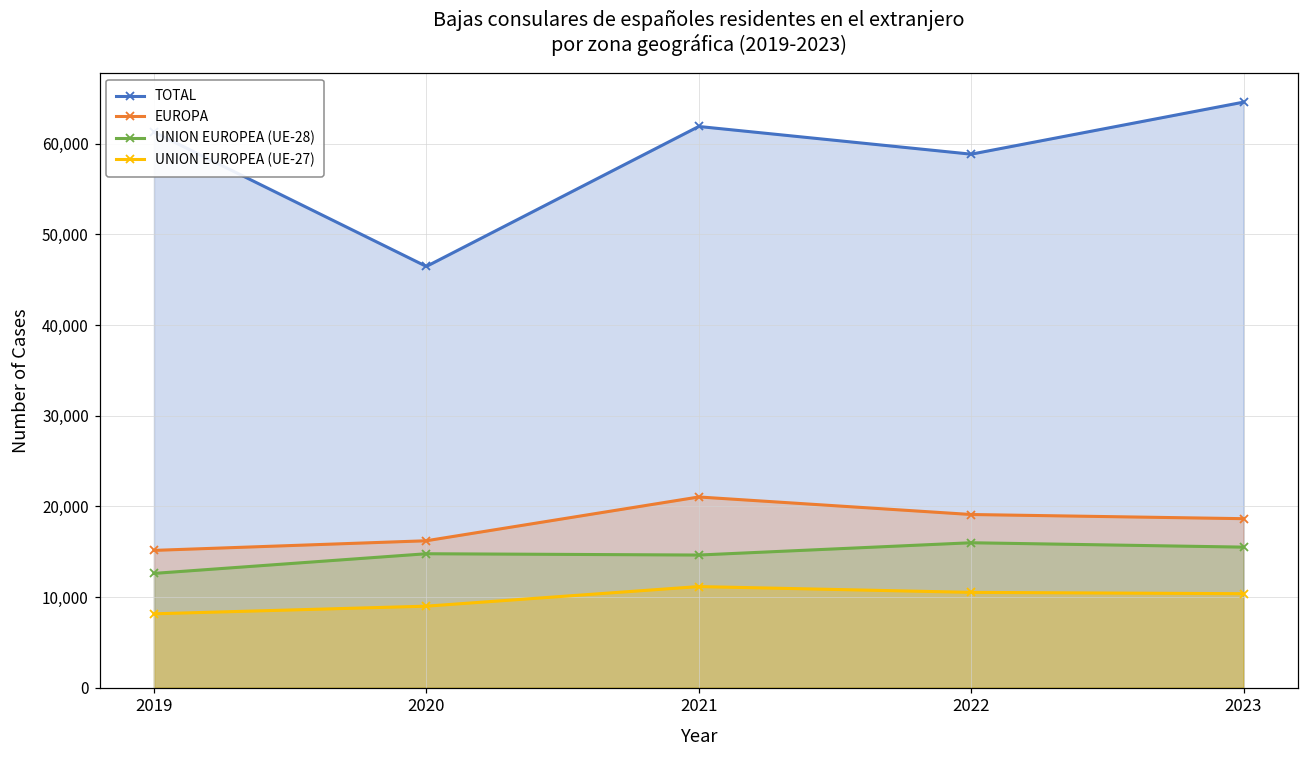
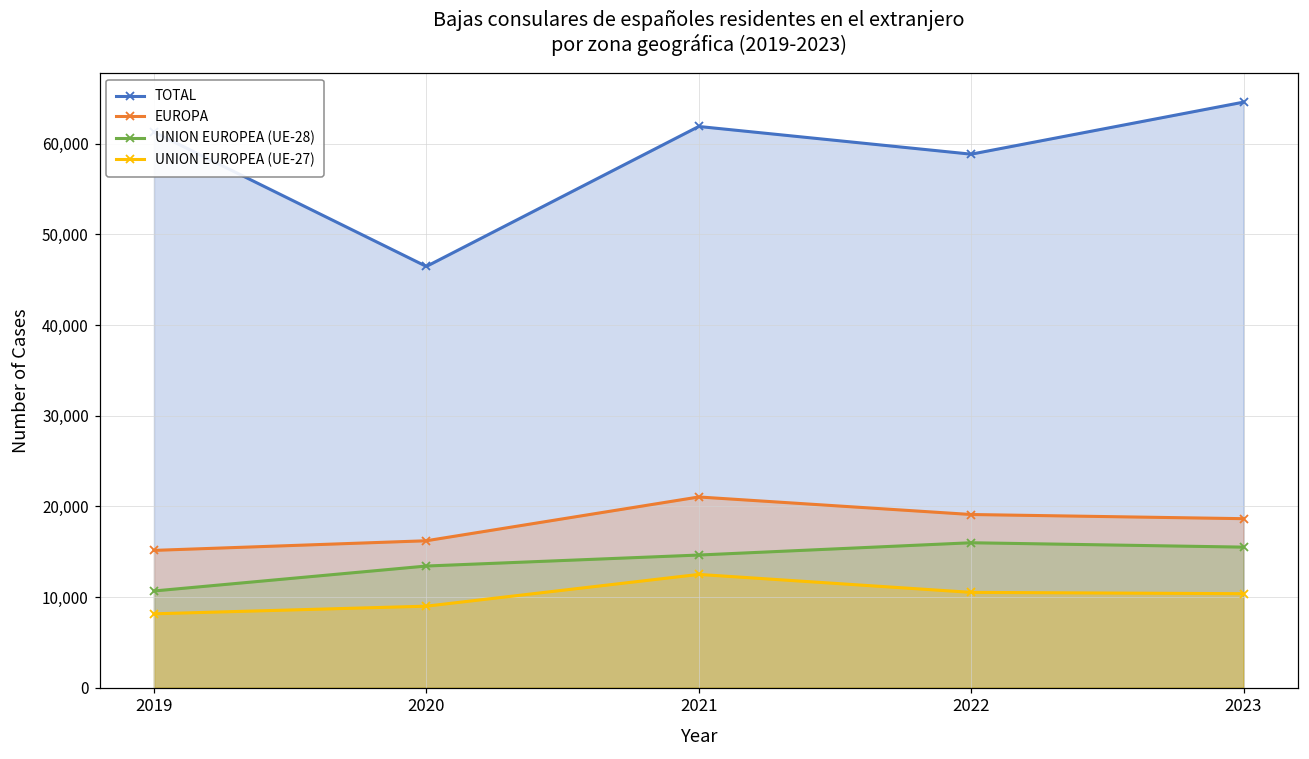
UNION EUROPEA (UE-28), 2019: 13,000 -> 11,000
UNION EUROPEA (UE-28), 2020: 15,000 -> 13,000
UNION EUROPEA (UE-27), 2021: 11,000 -> 12,000
